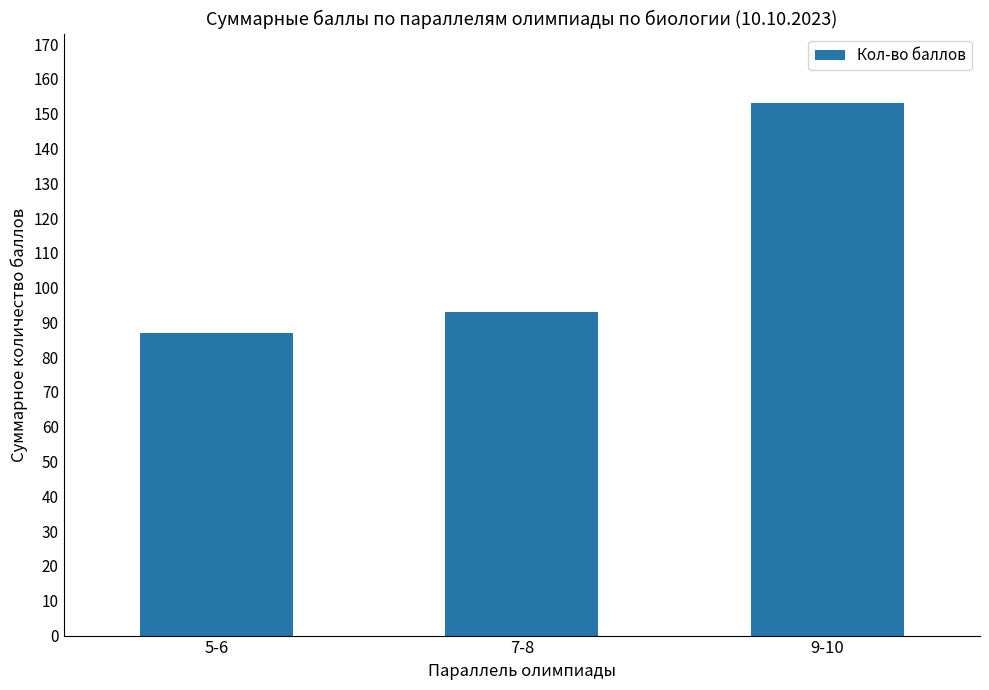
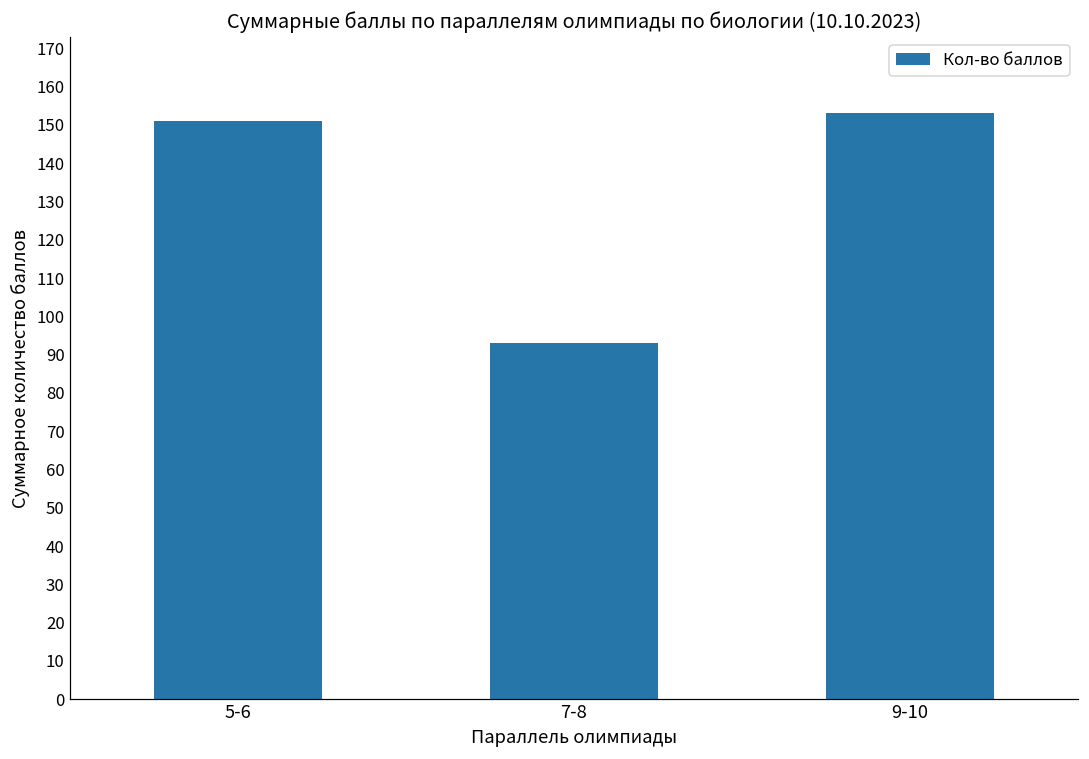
5-6: 87 -> 151
